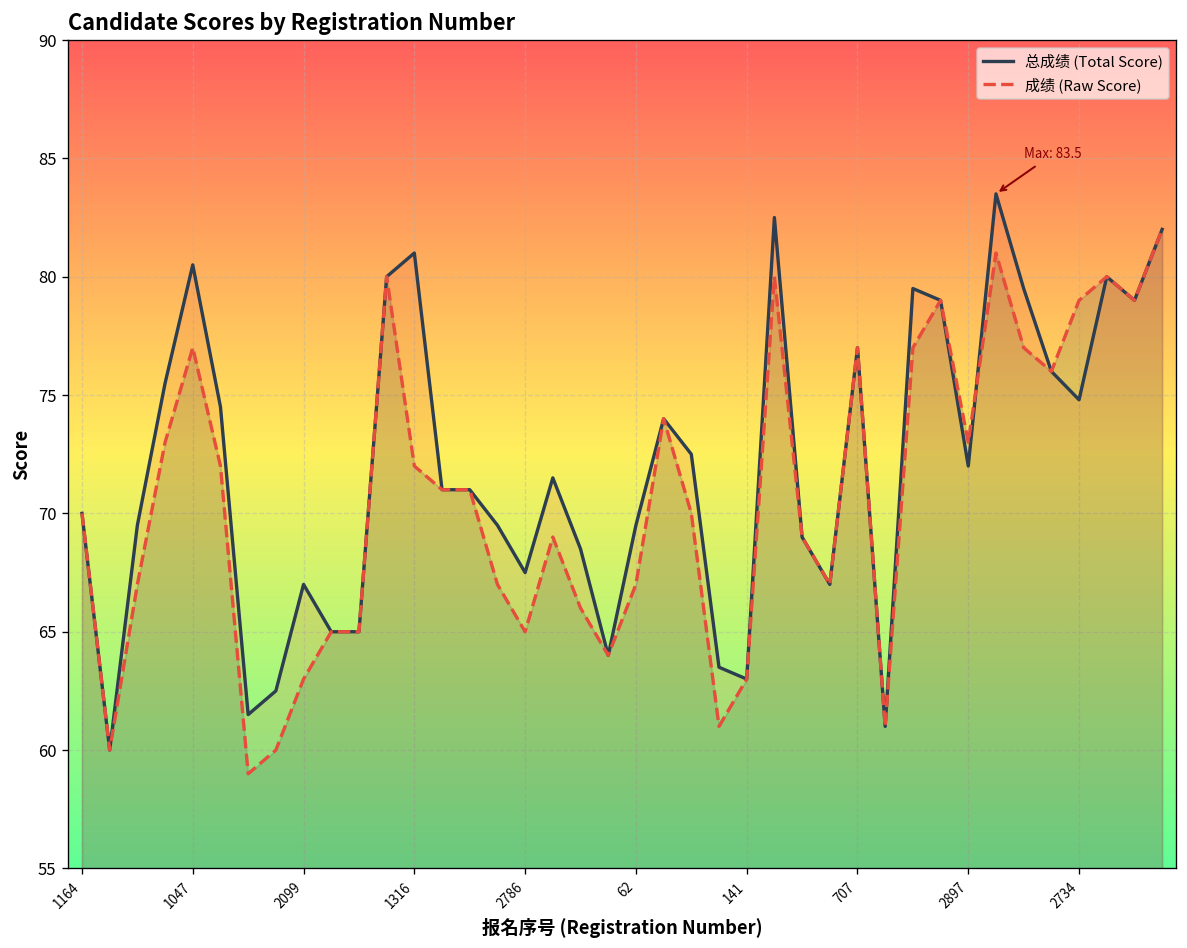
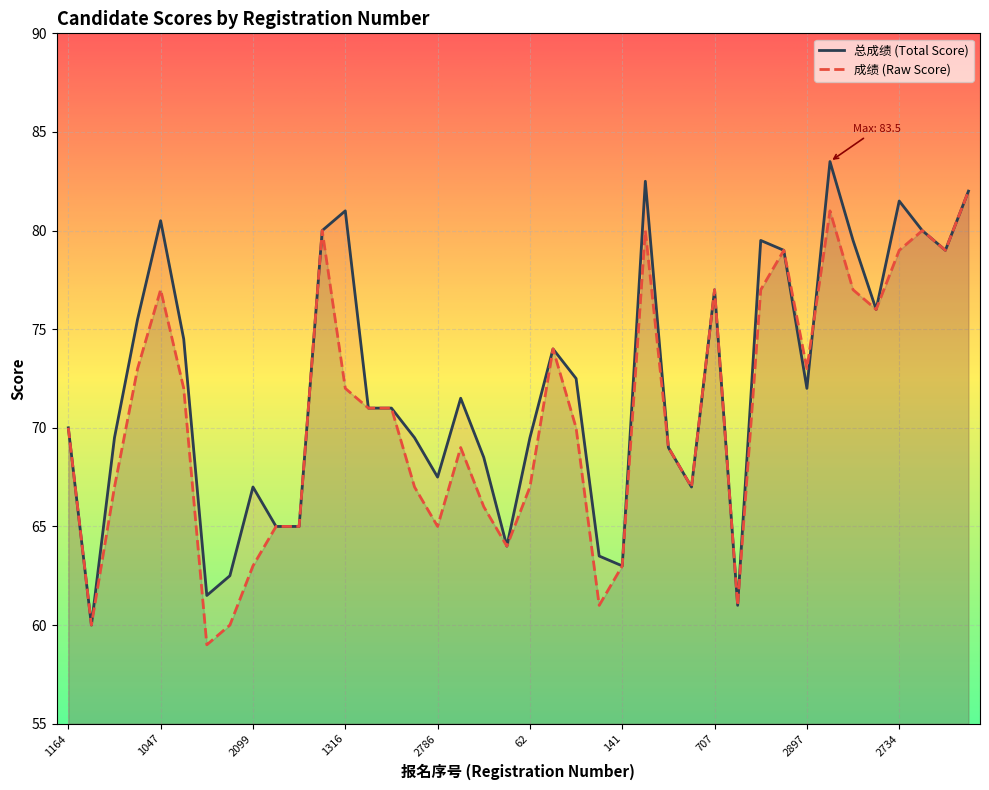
总成绩 (Total Score), 2734: 74.8 -> 81.5
